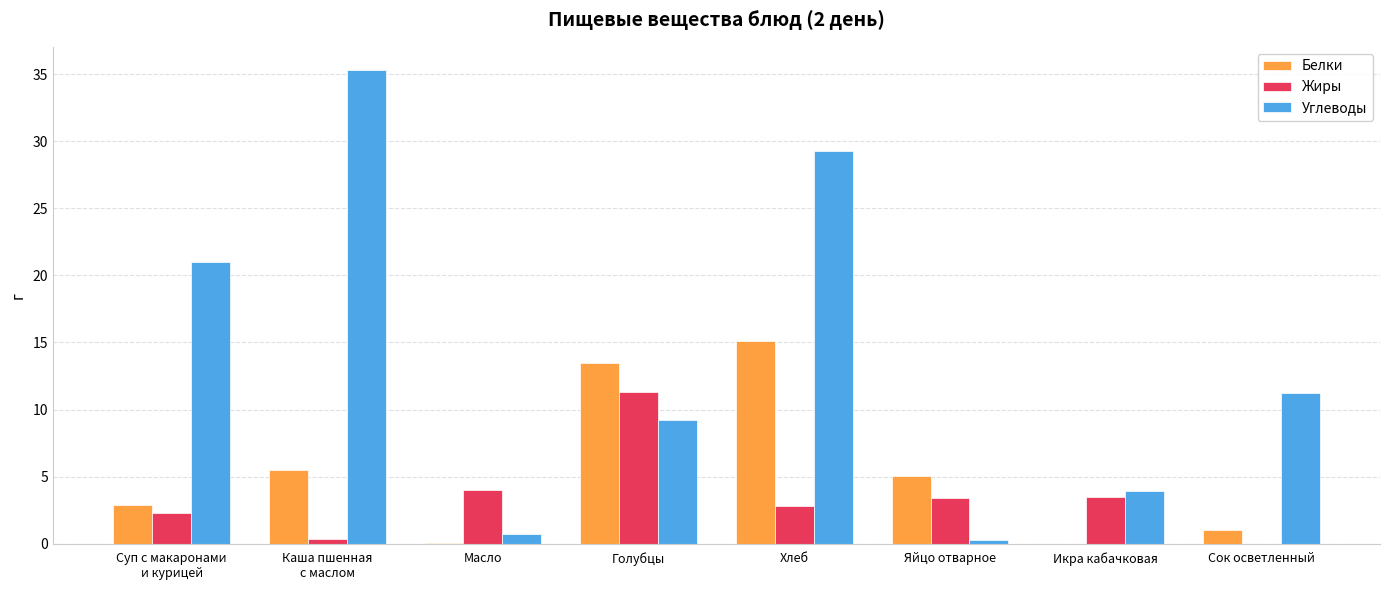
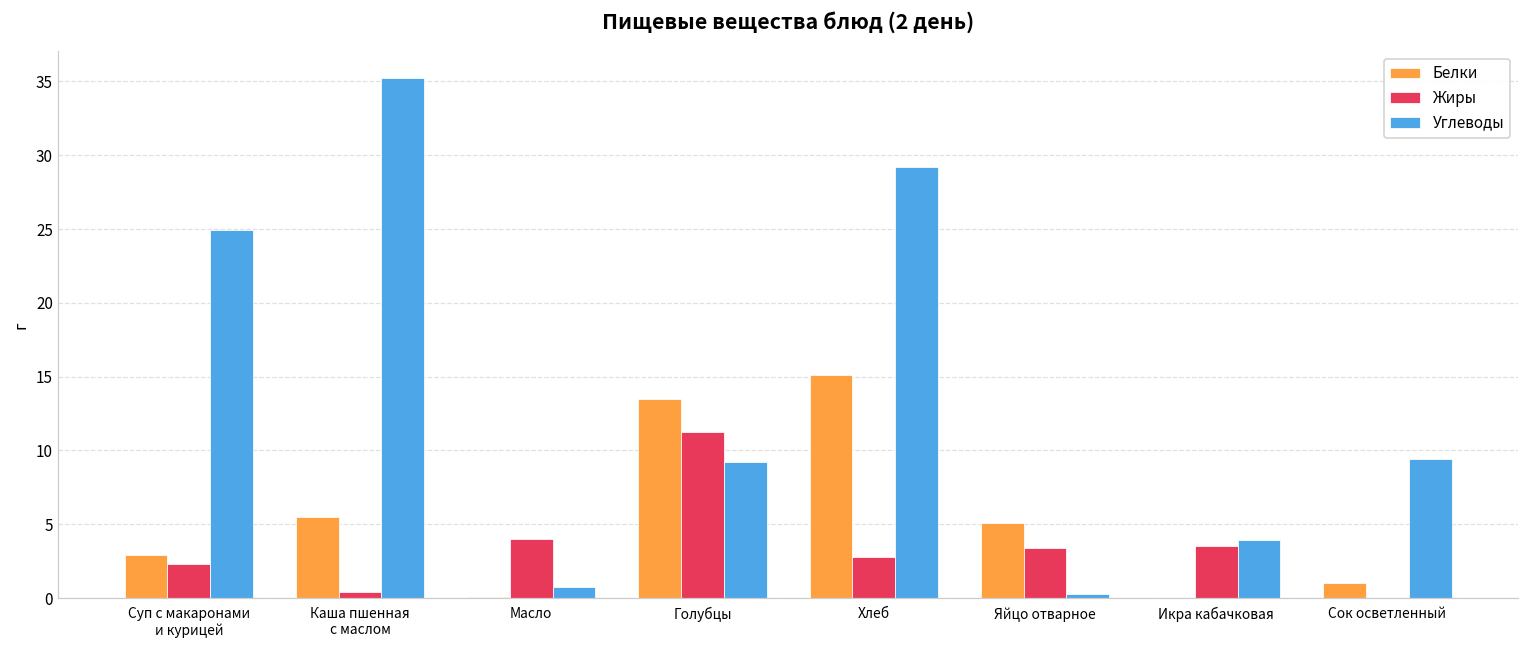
Углеводы, Суп с макаронами и курицей: 21.0 -> 24.9
Углеводы, Сок осветленный: 11.2 -> 9.4
